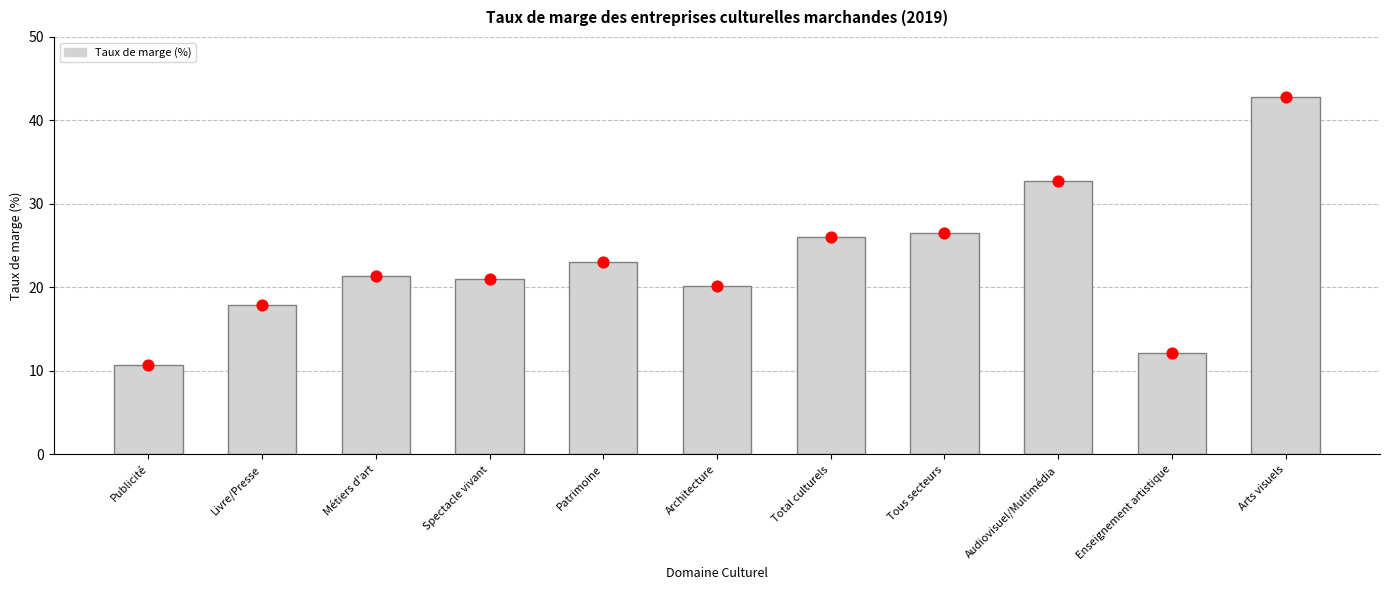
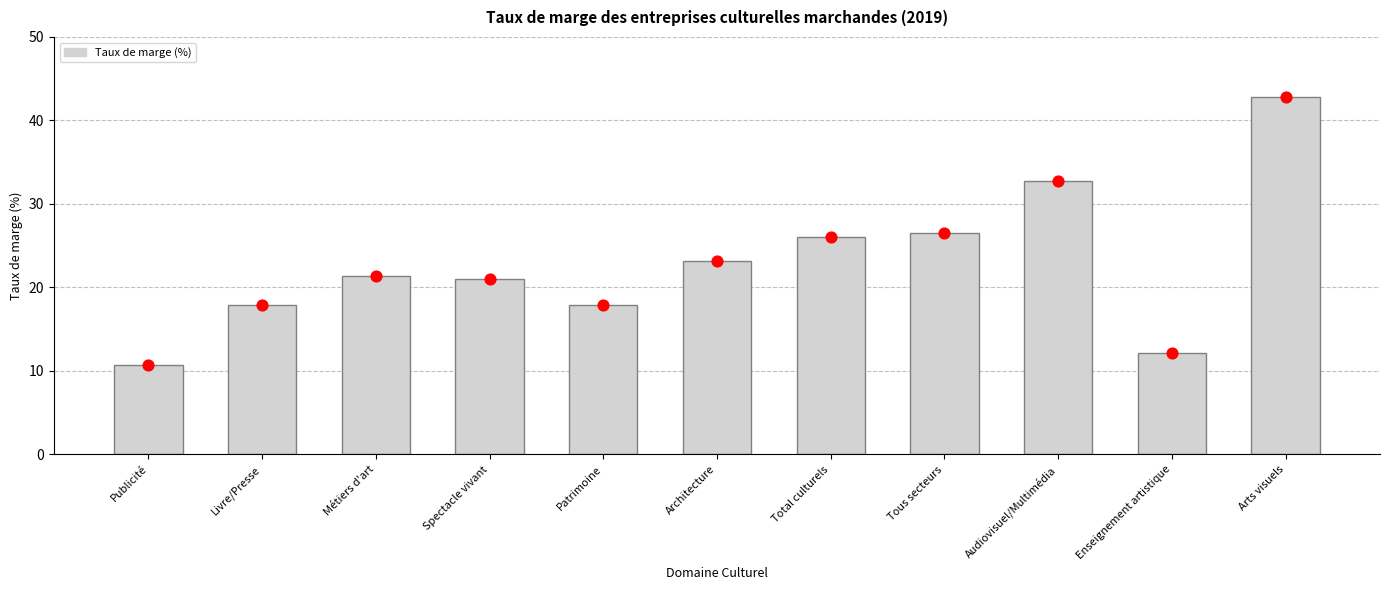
Patrimoine: 23 -> 18
Architecture: 20 -> 23
